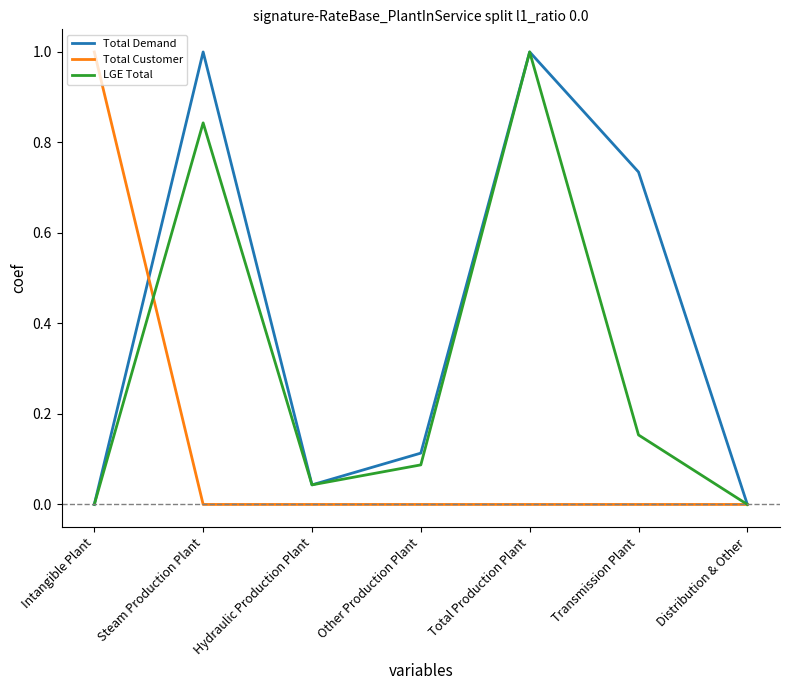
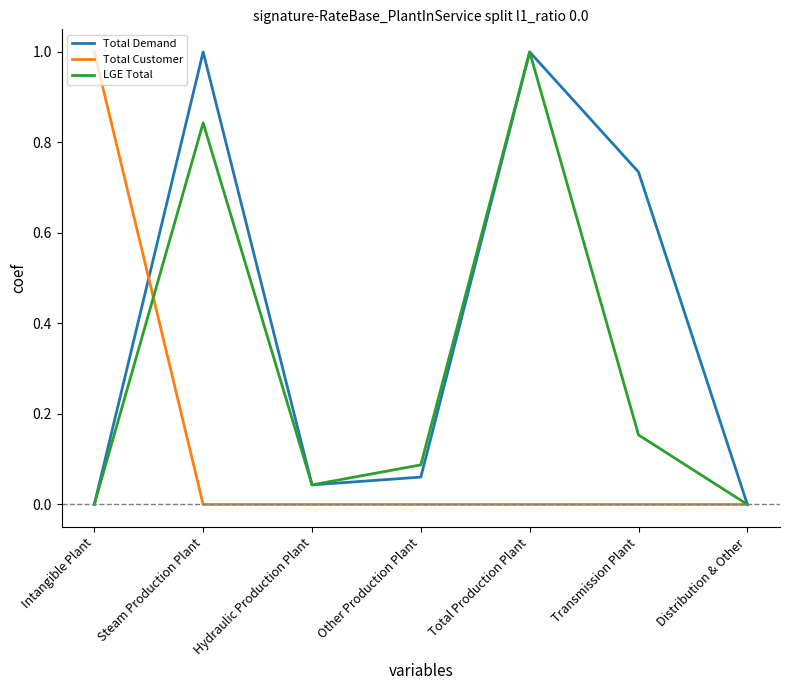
Total Demand, Other Production Plant: 0.11 -> 0.06
